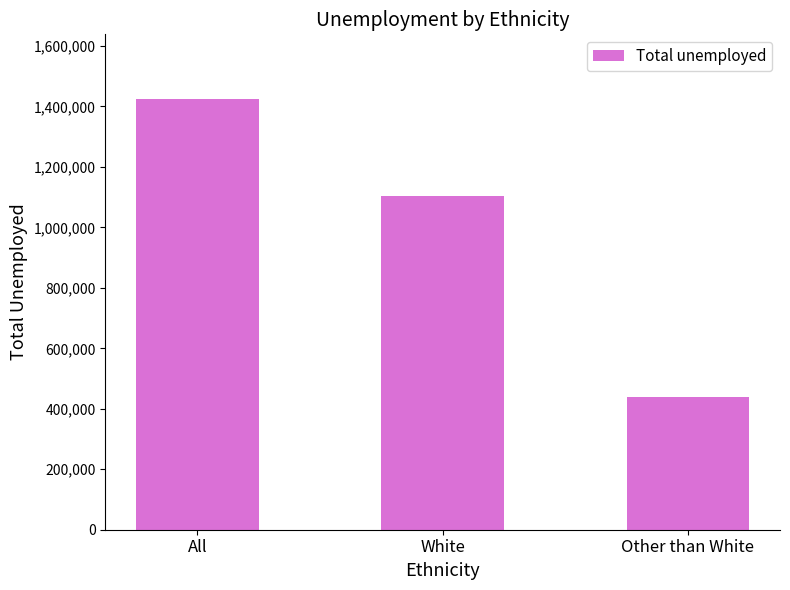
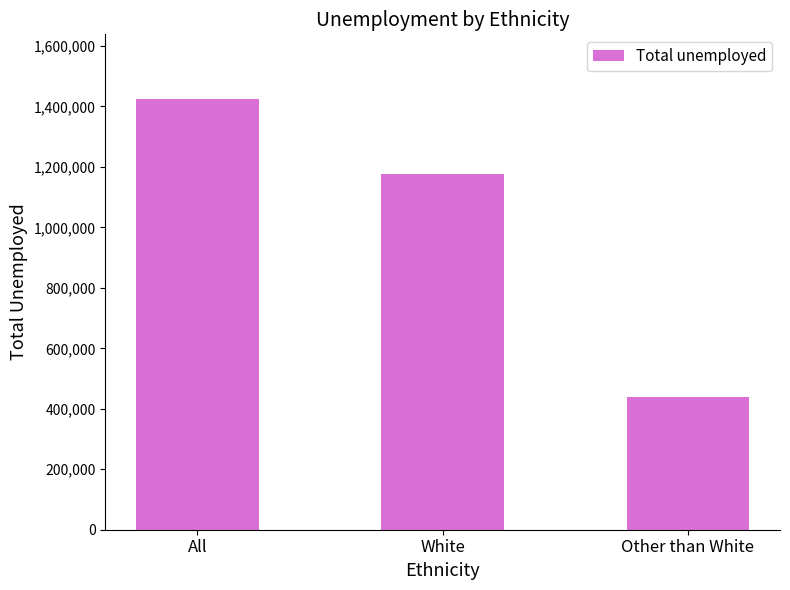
White: 1,110,000 -> 1,180,000
